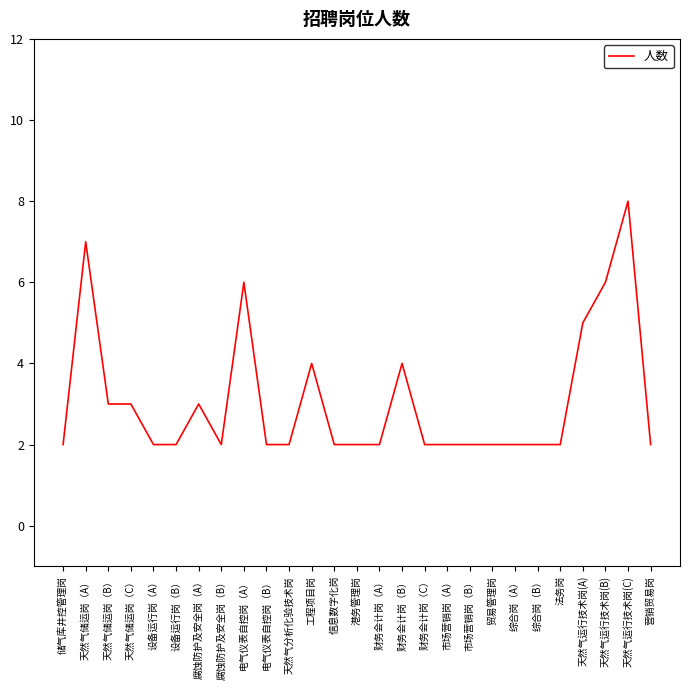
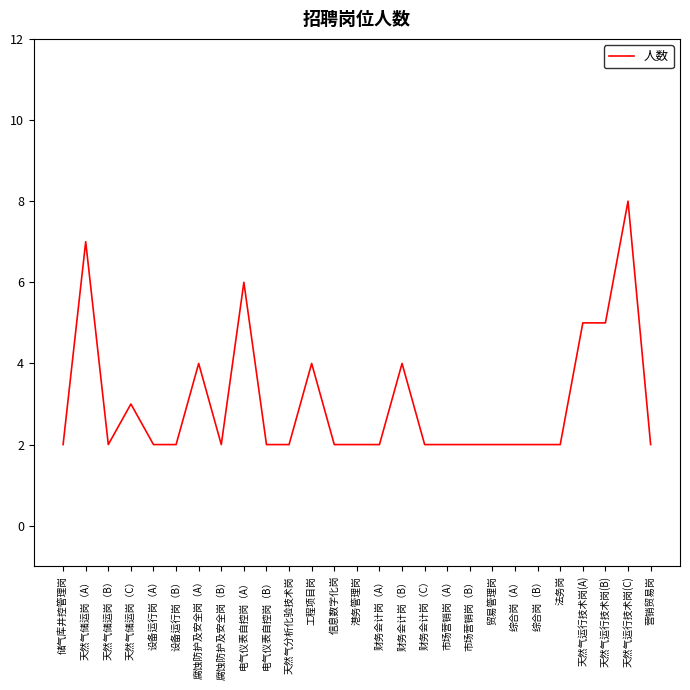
天然气储运岗（B）: 3 -> 2
腐蚀防护及安全岗（A）: 3 -> 4
天然气运行技术岗(B): 6 -> 5
